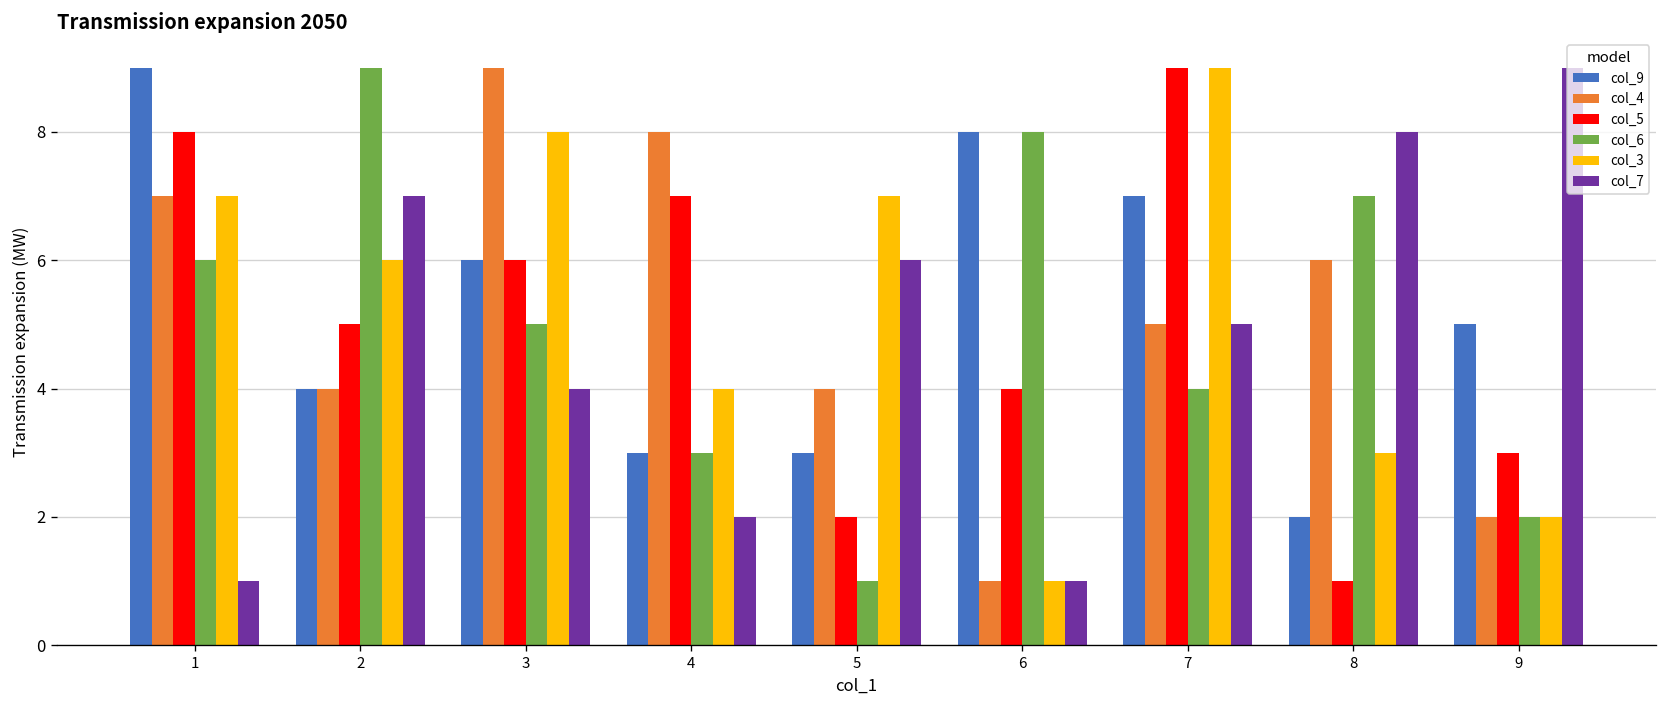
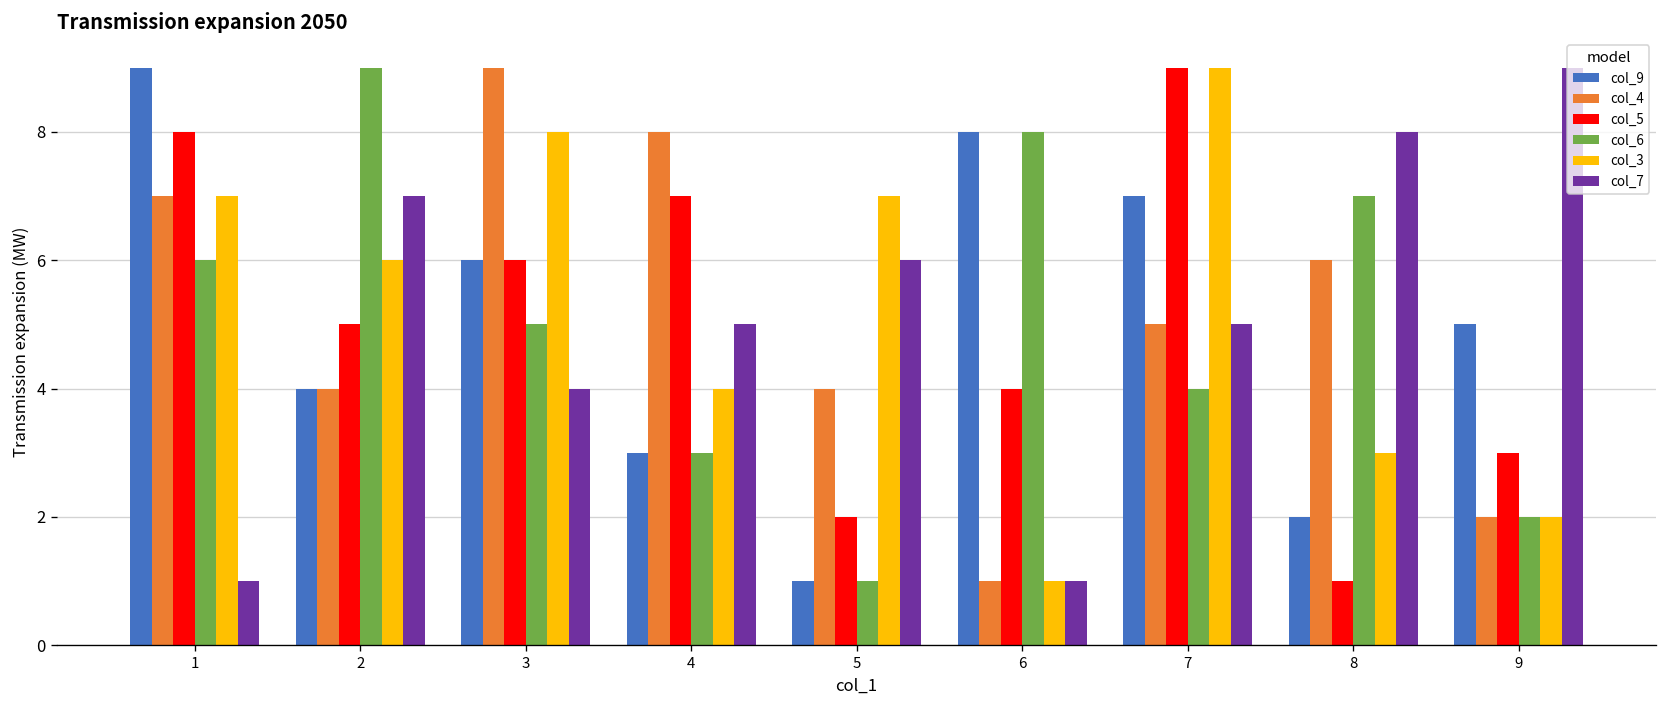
col_7, 4: 2 -> 5
col_9, 5: 3 -> 1
